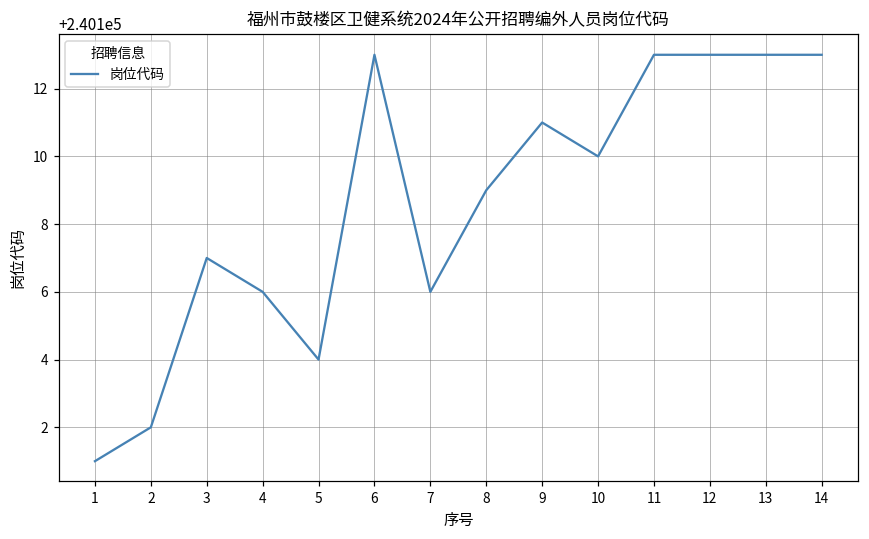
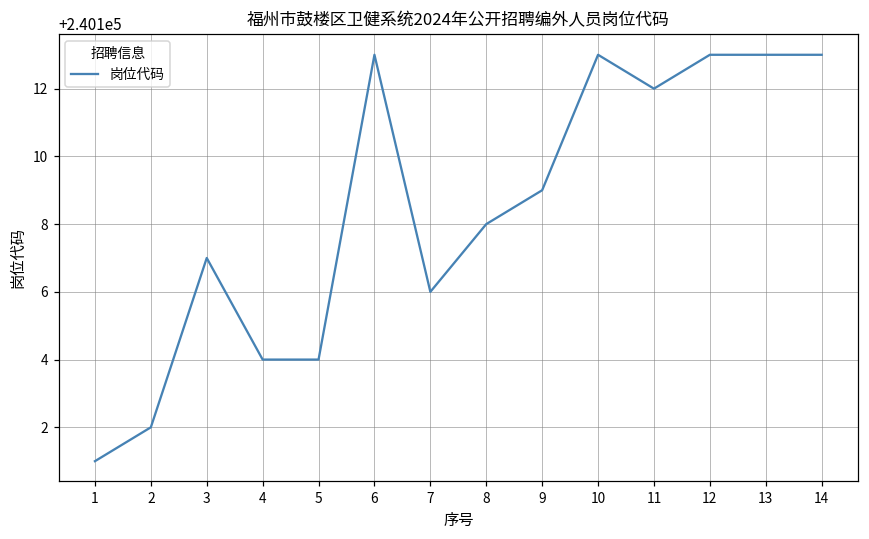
4: 240106 -> 240104
8: 240109 -> 240108
9: 240111 -> 240109
10: 240110 -> 240113
11: 240113 -> 240112
